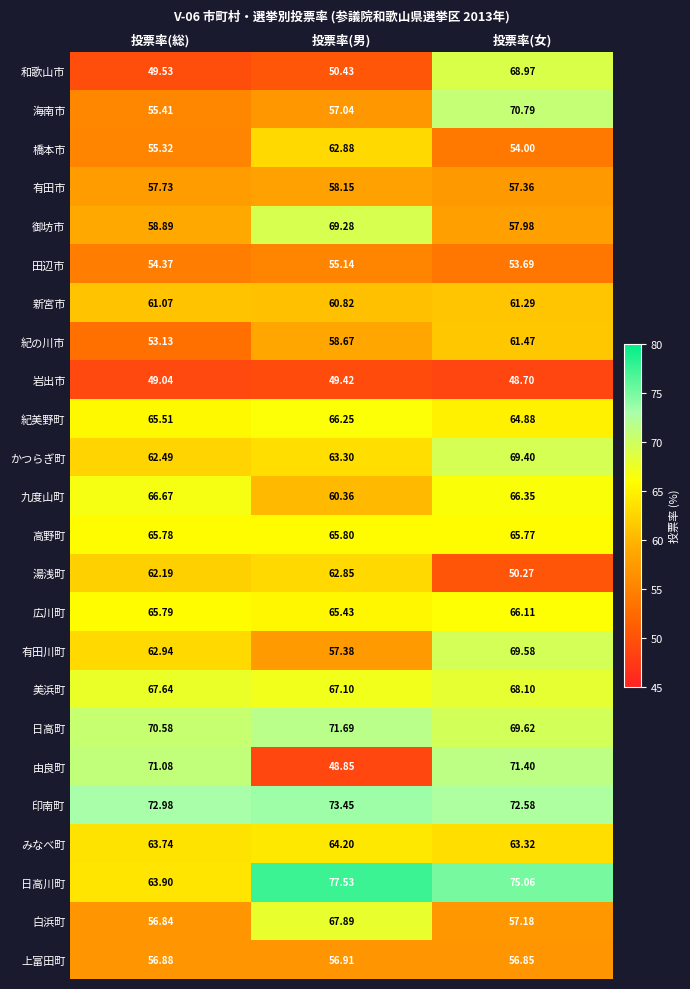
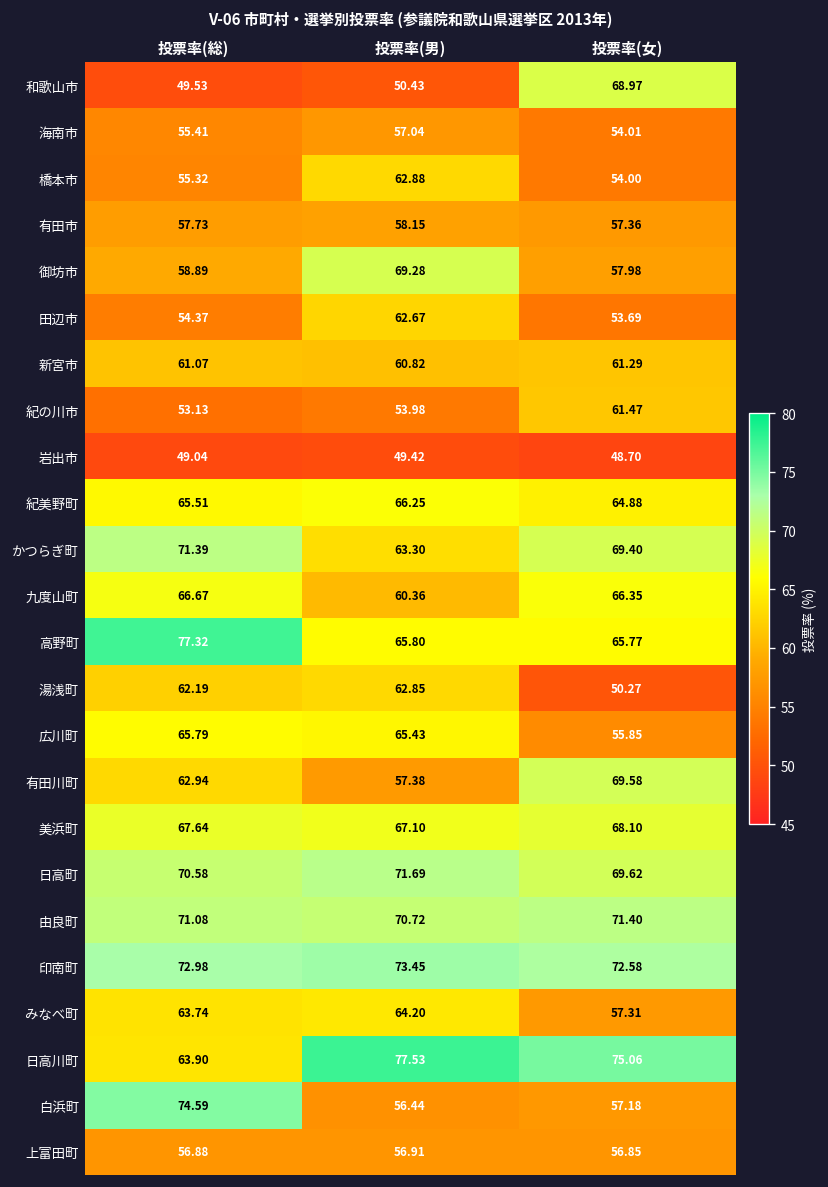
海南市, 投票率(女): 70.79 -> 54.01
田辺市, 投票率(男): 55.14 -> 62.67
紀の川市, 投票率(男): 58.67 -> 53.98
かつらぎ町, 投票率(総): 62.49 -> 71.39
高野町, 投票率(総): 65.78 -> 77.32
広川町, 投票率(女): 66.11 -> 55.85
由良町, 投票率(男): 48.85 -> 70.72
みなべ町, 投票率(女): 63.32 -> 57.31
白浜町, 投票率(総): 56.84 -> 74.59
白浜町, 投票率(男): 67.89 -> 56.44
